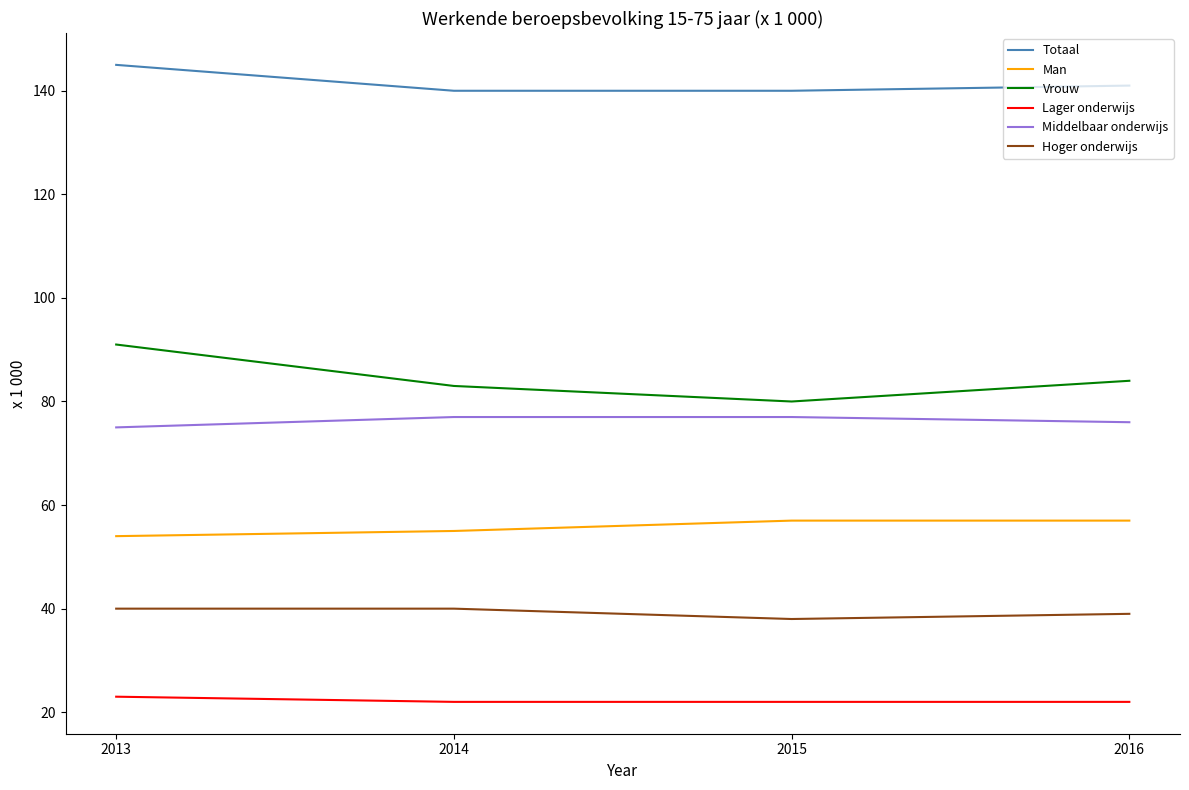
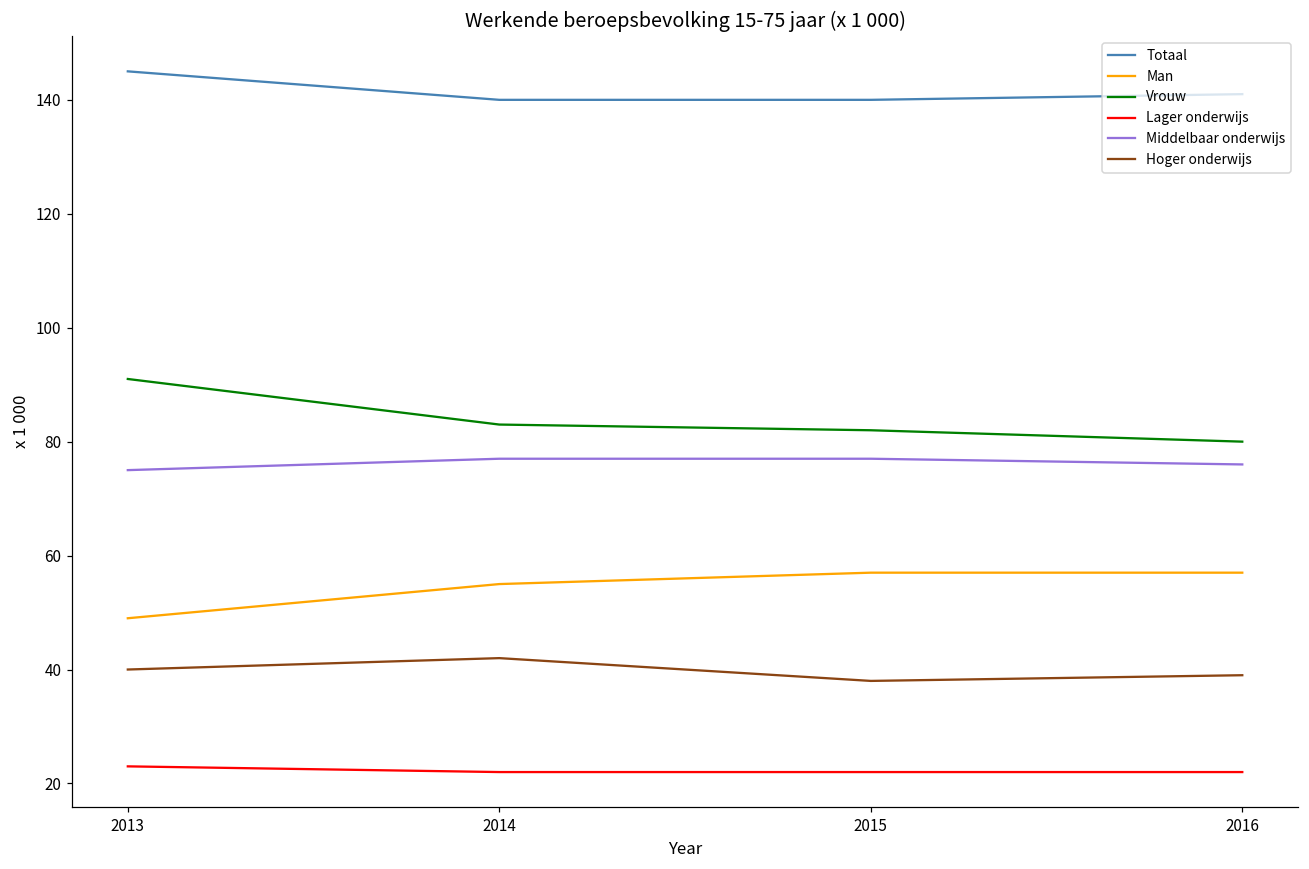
Man, 2013: 54 -> 49
Hoger onderwijs, 2014: 40 -> 42
Vrouw, 2015: 80 -> 82
Vrouw, 2016: 84 -> 80
